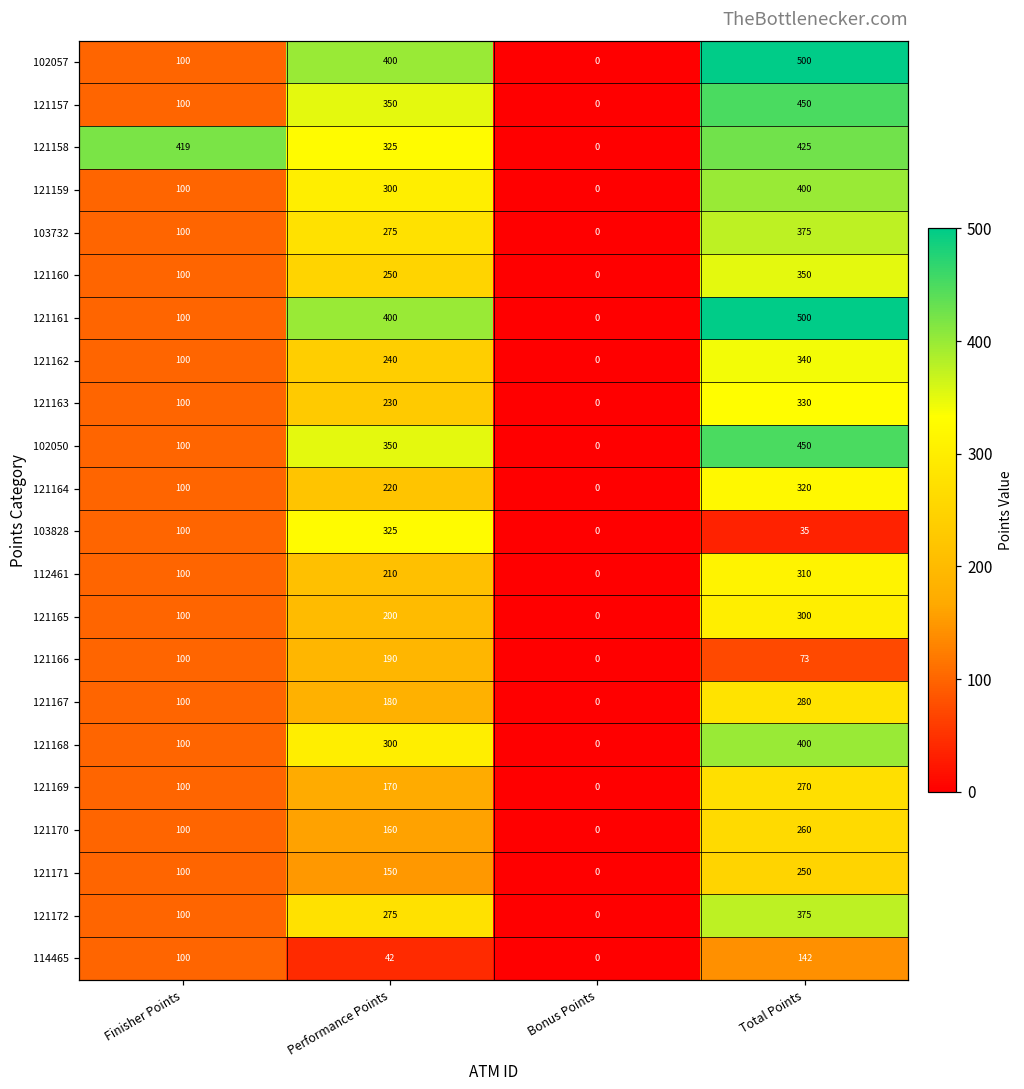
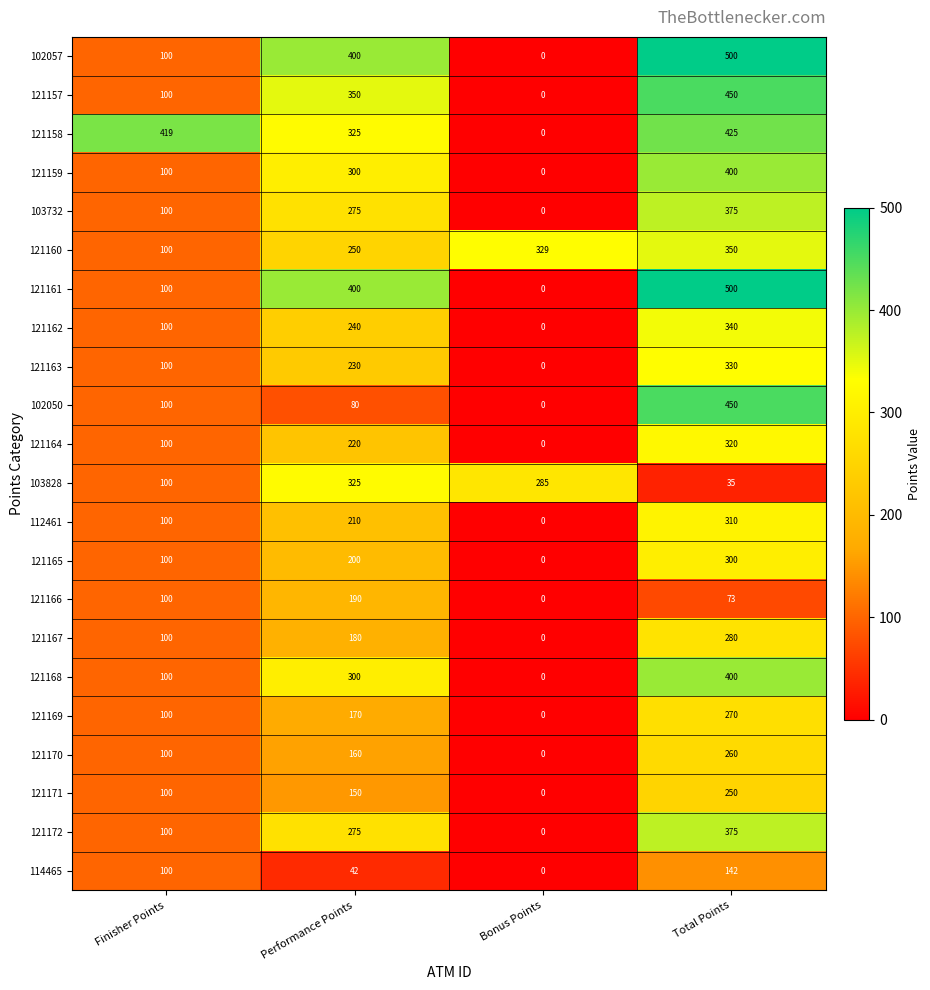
121160, Bonus Points: 0 -> 329
102050, Performance Points: 350 -> 80
103828, Bonus Points: 0 -> 285
